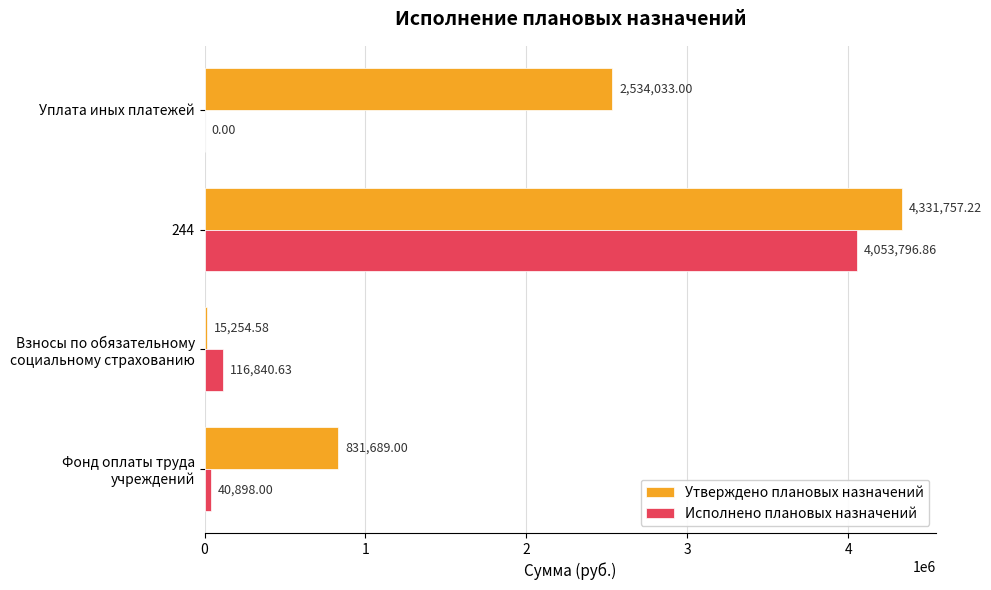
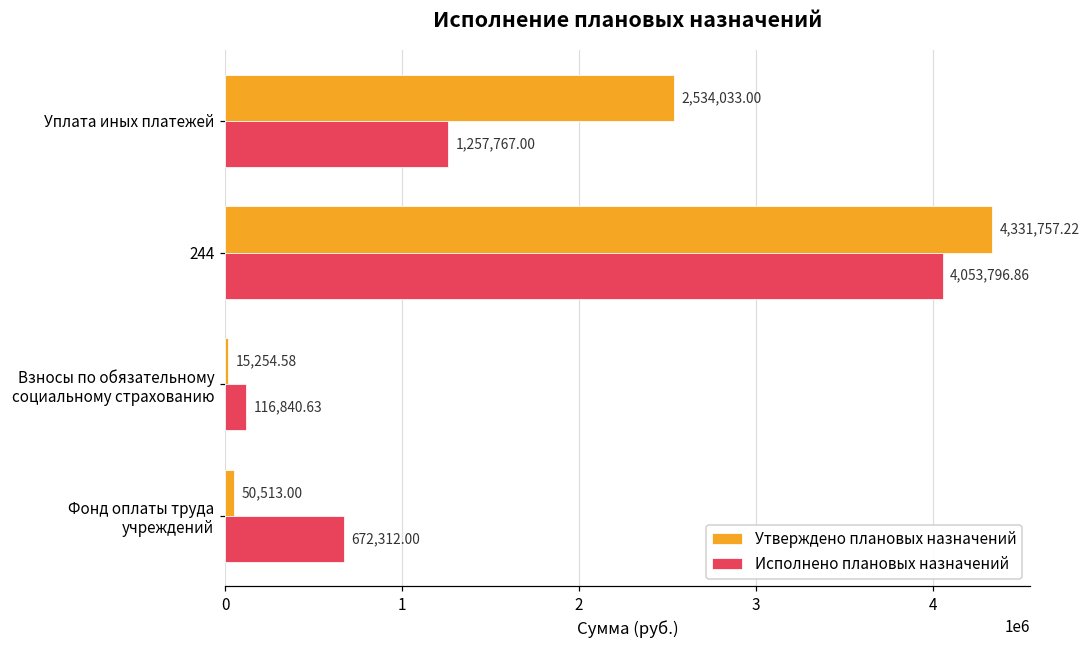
Исполнено плановых назначений, Уплата иных платежей: 0.00 -> 1,257,767.00
Утверждено плановых назначений, Фонд оплаты труда учреждений: 831,689.00 -> 50,513.00
Исполнено плановых назначений, Фонд оплаты труда учреждений: 40,898.00 -> 672,312.00
